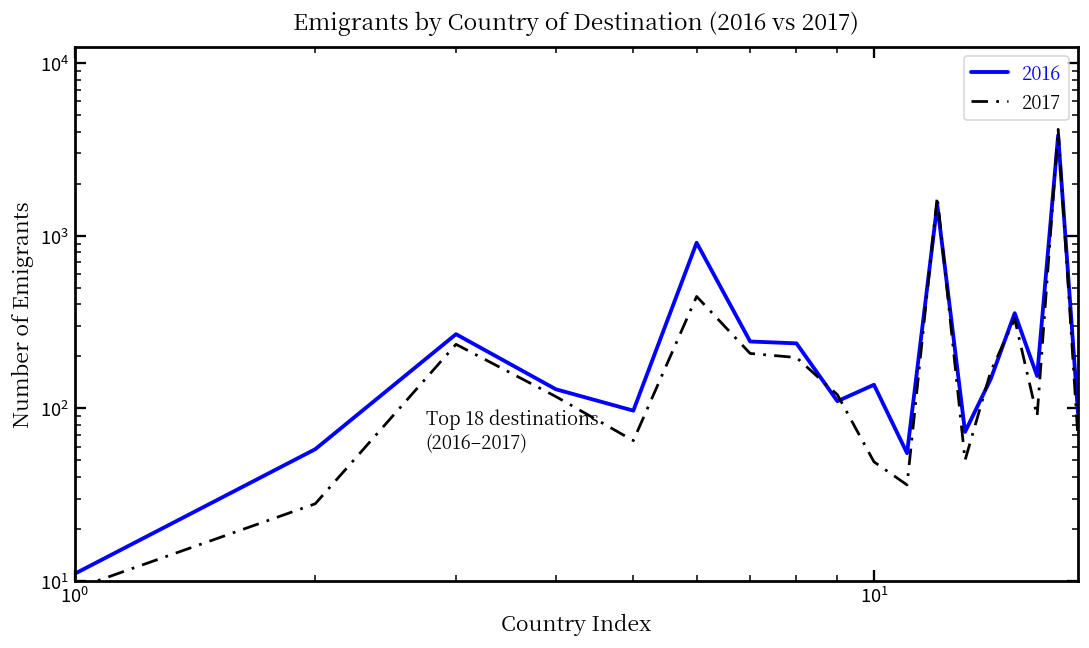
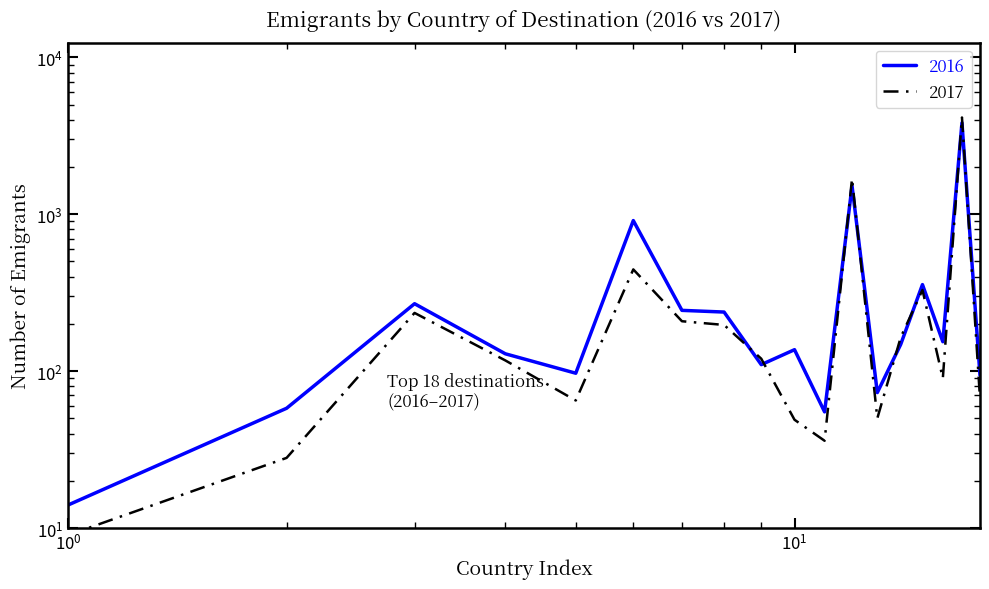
2016, 10^0: 11 -> 14
